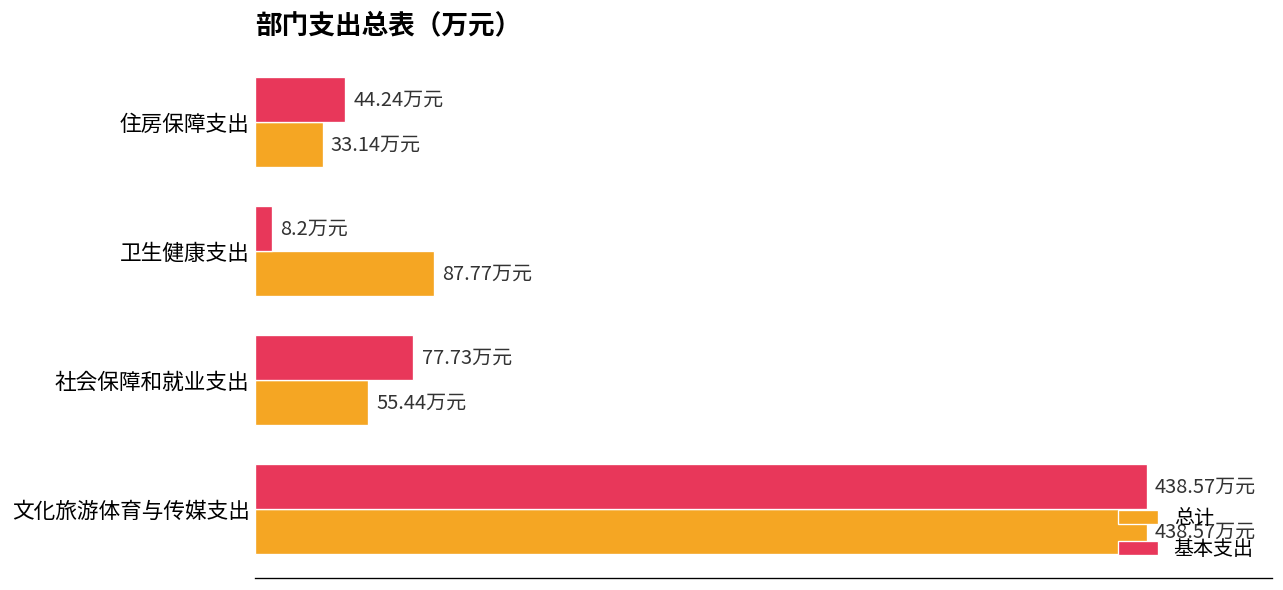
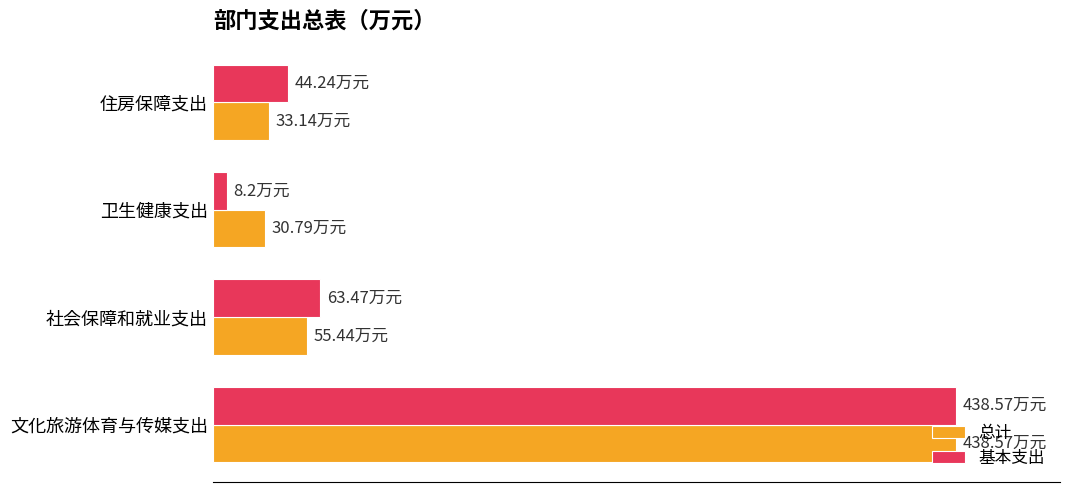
总计, 卫生健康支出: 87.77 -> 30.79
基本支出, 社会保障和就业支出: 77.73 -> 63.47
